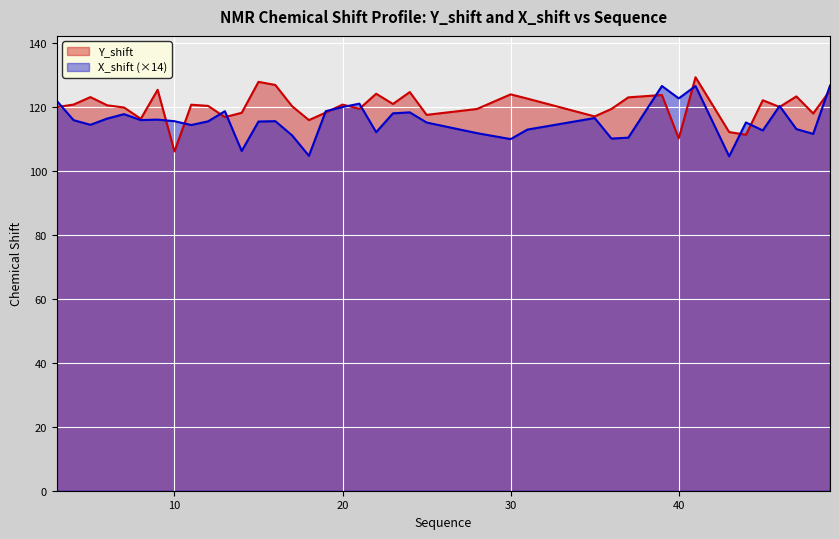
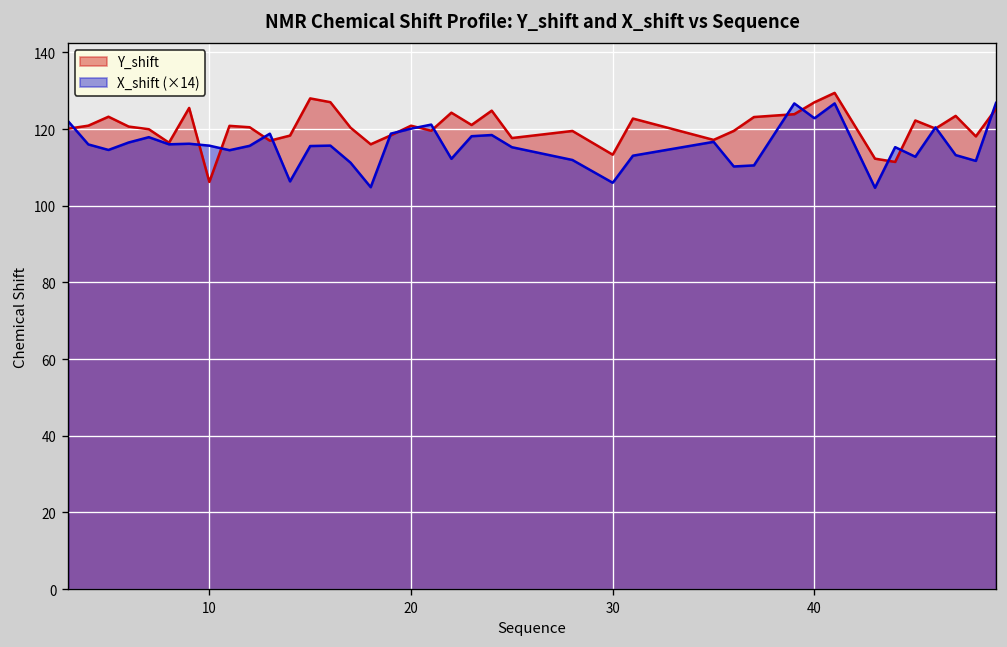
Y_shift, 30: 124 -> 113
X_shift (×14), 30: 110 -> 106
Y_shift, 40: 110 -> 127
